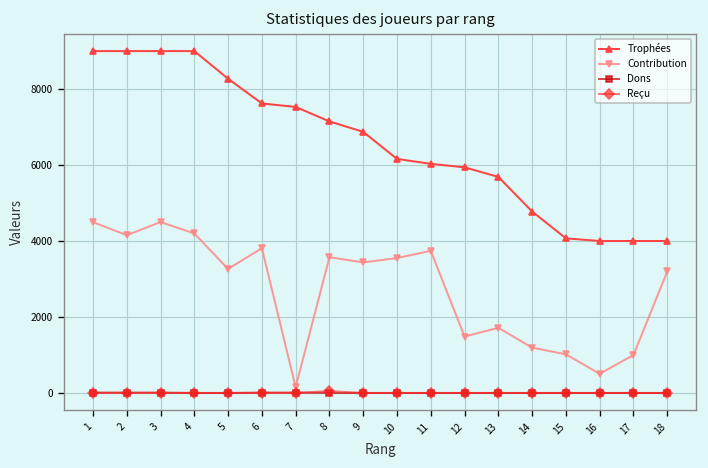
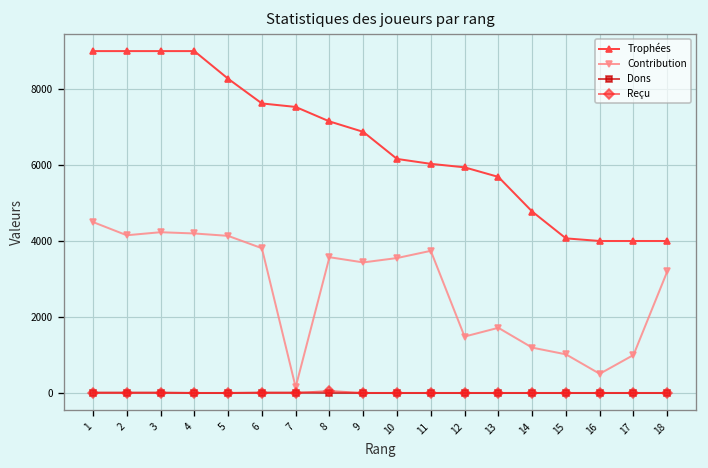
Contribution, 3: 4500 -> 4200
Contribution, 5: 3300 -> 4100
